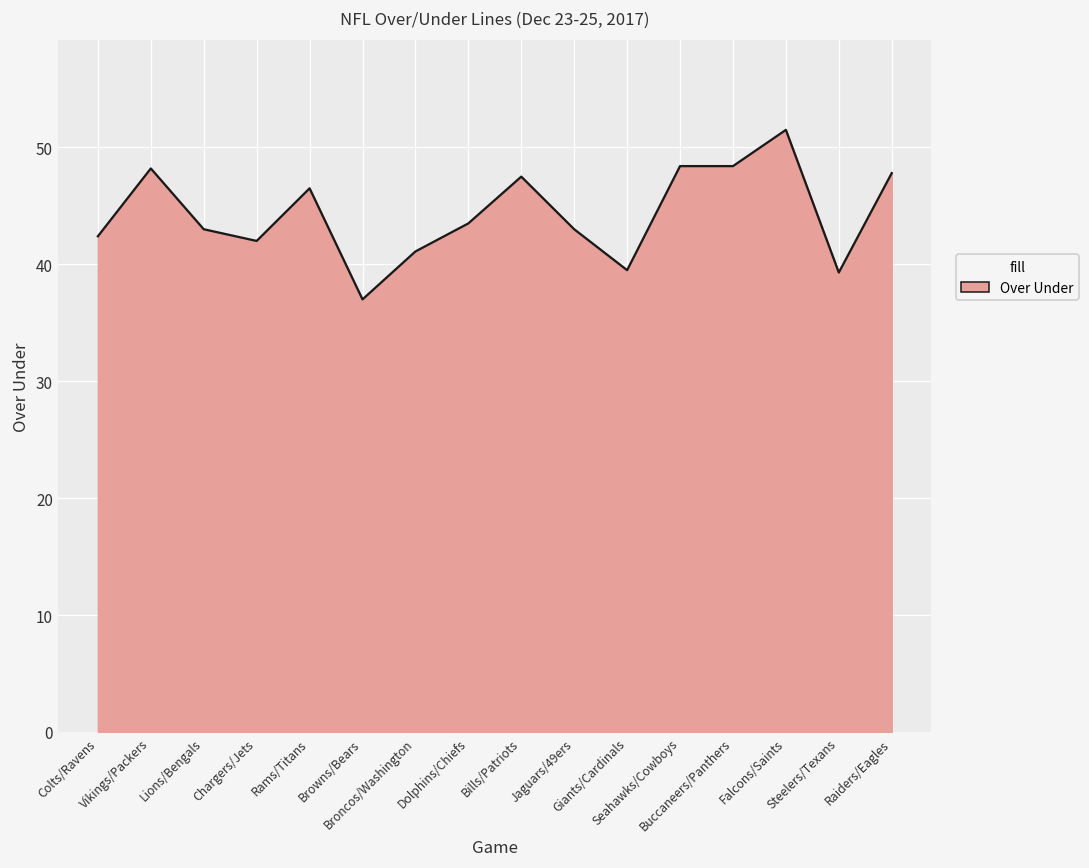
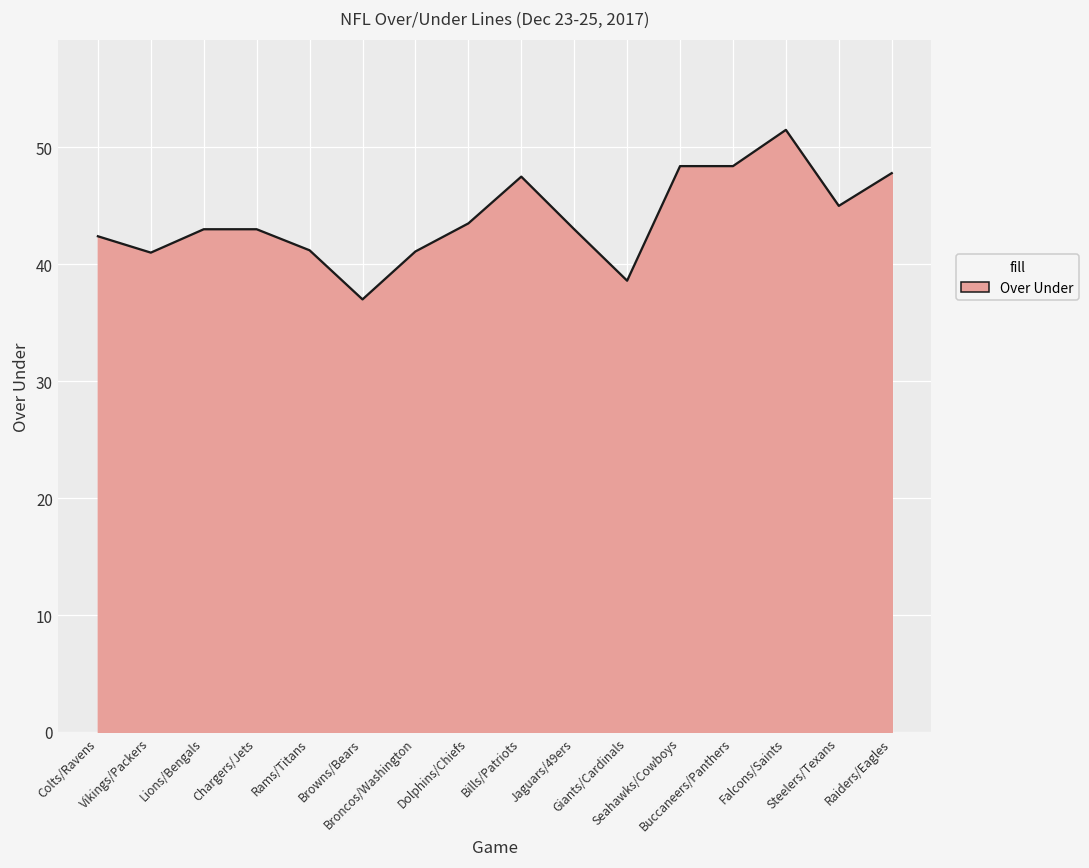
Vikings/Packers: 48.2 -> 41.0
Chargers/Jets: 42 -> 43
Rams/Titans: 46.5 -> 41.2
Giants/Cardinals: 39.5 -> 38.6
Steelers/Texans: 39.3 -> 45.0
